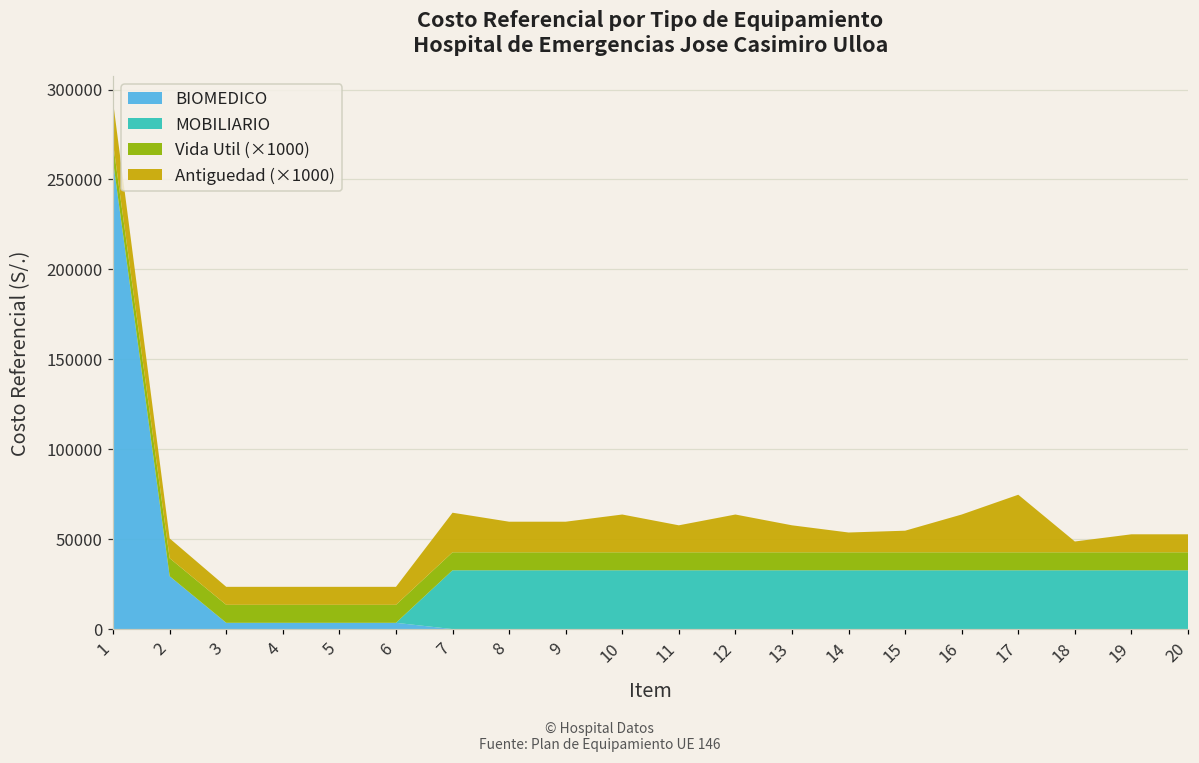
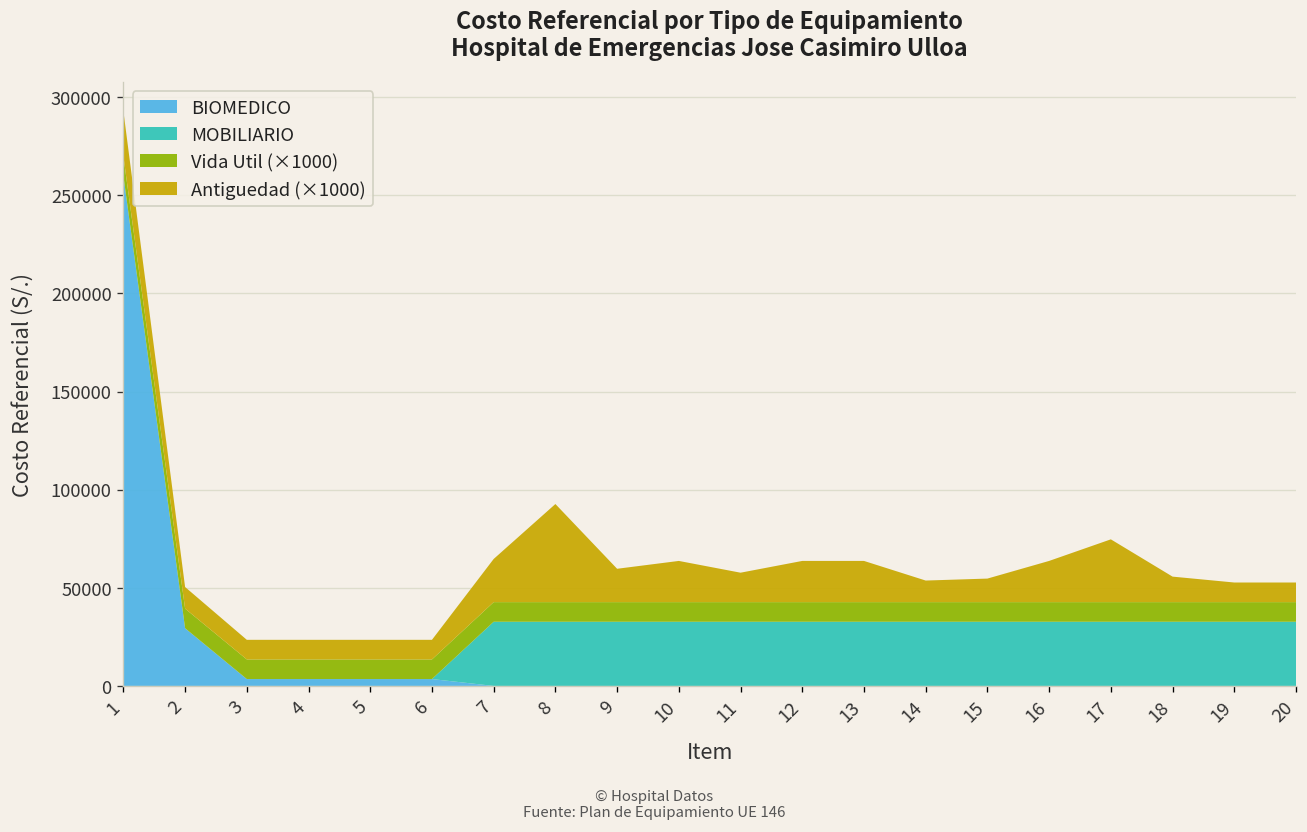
Antiguedad (×1000), 8: 17000 -> 50000
Antiguedad (×1000), 13: 15000 -> 21000
Antiguedad (×1000), 18: 6000 -> 13000
